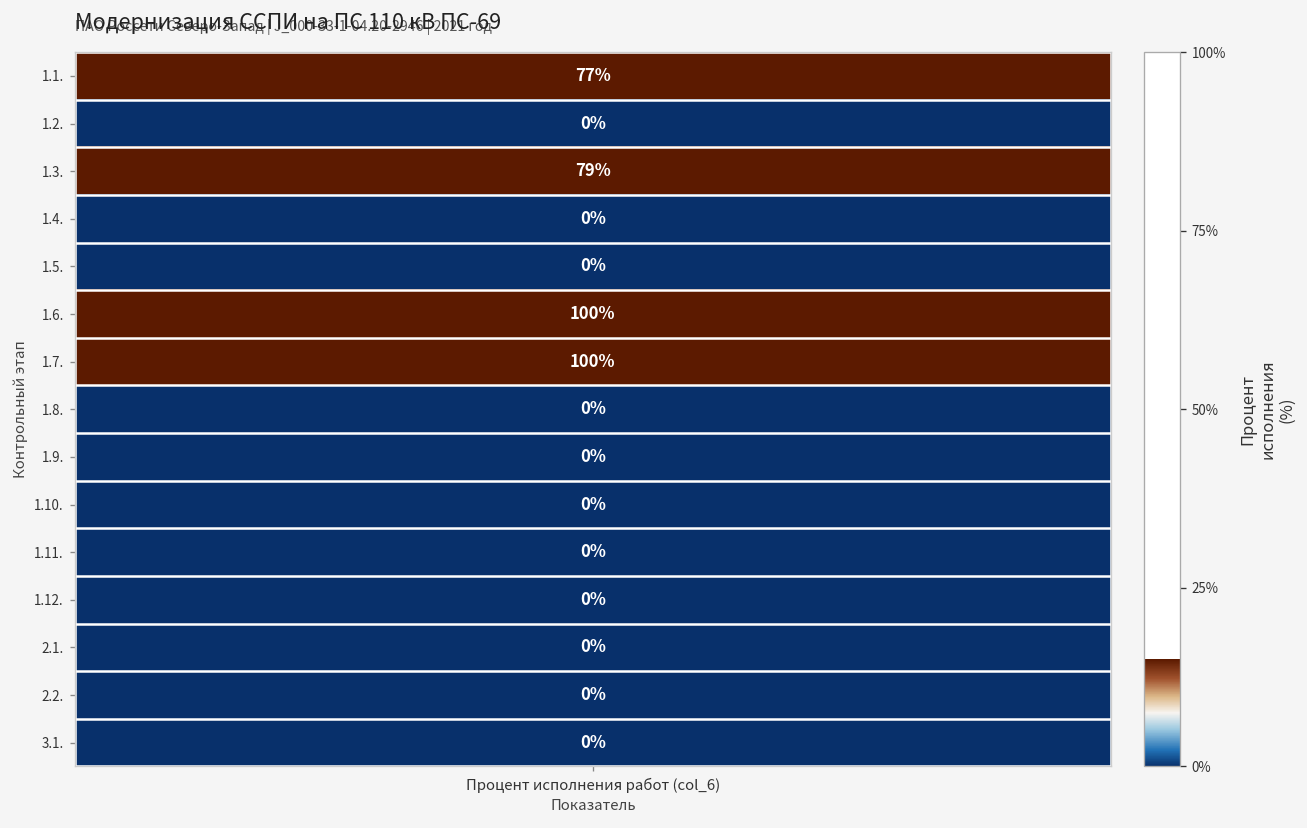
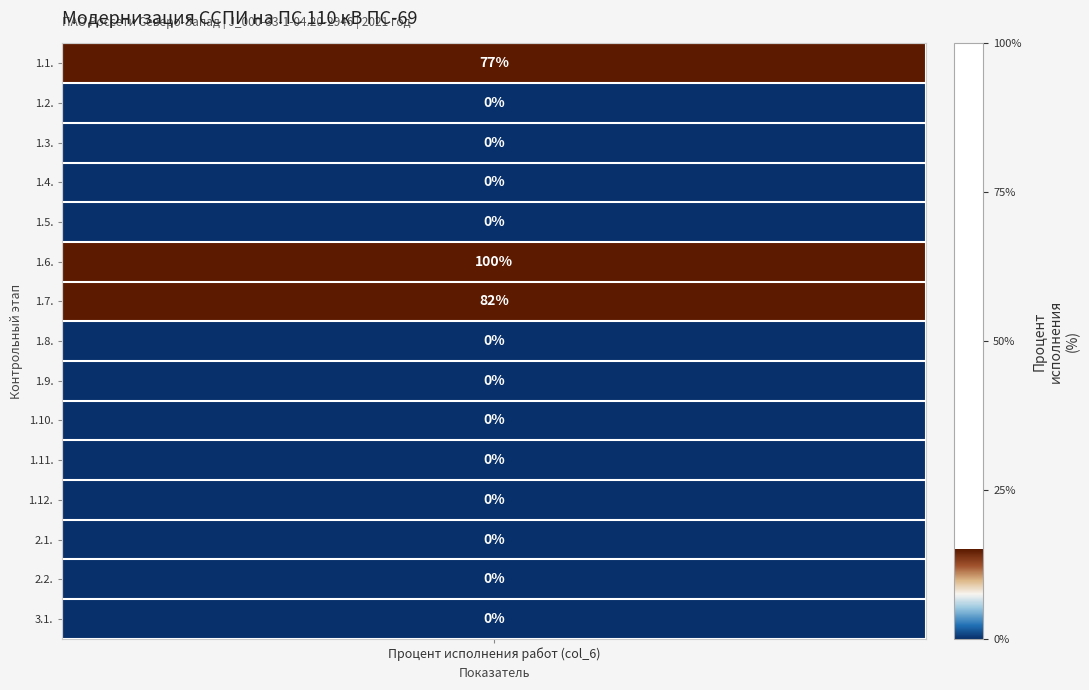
1.3., Процент исполнения работ (col_6): 79% -> 0%
1.7., Процент исполнения работ (col_6): 100% -> 82%
